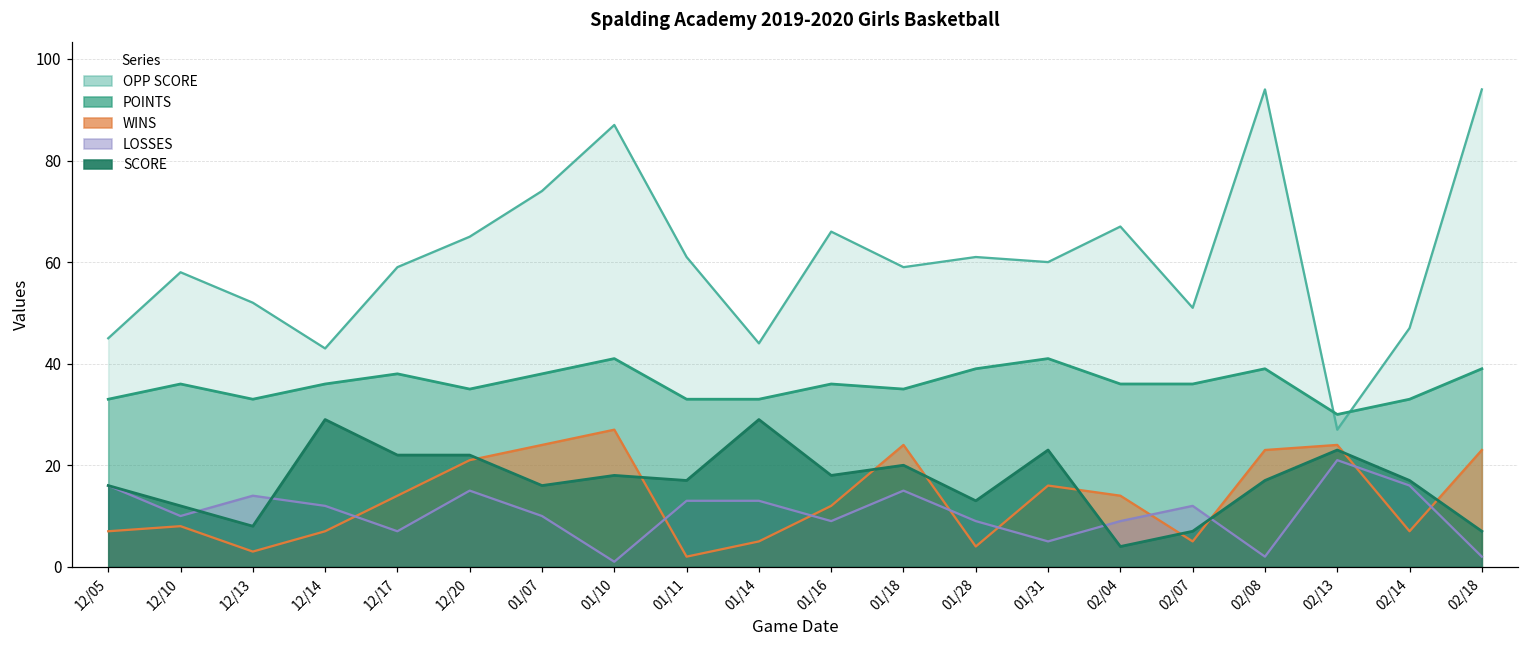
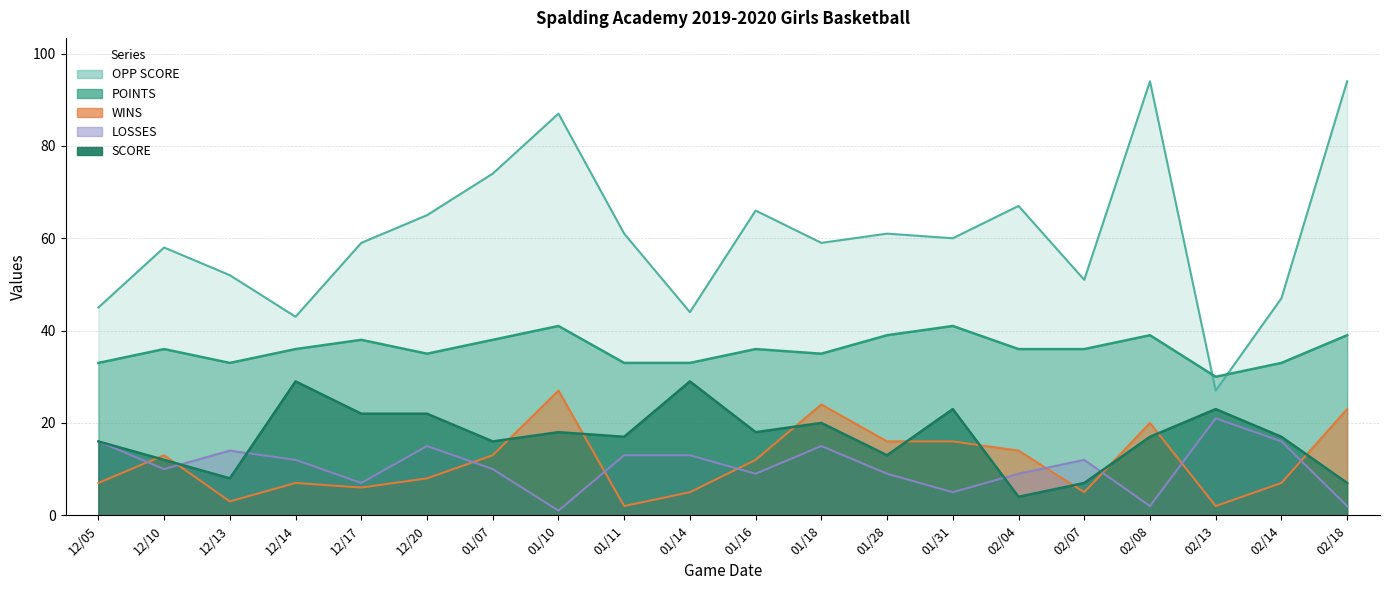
WINS, 12/10: 8 -> 13
WINS, 12/17: 14 -> 6
WINS, 12/20: 21 -> 8
WINS, 01/07: 24 -> 13
WINS, 01/28: 4 -> 16
WINS, 02/08: 23 -> 20
WINS, 02/13: 24 -> 2
